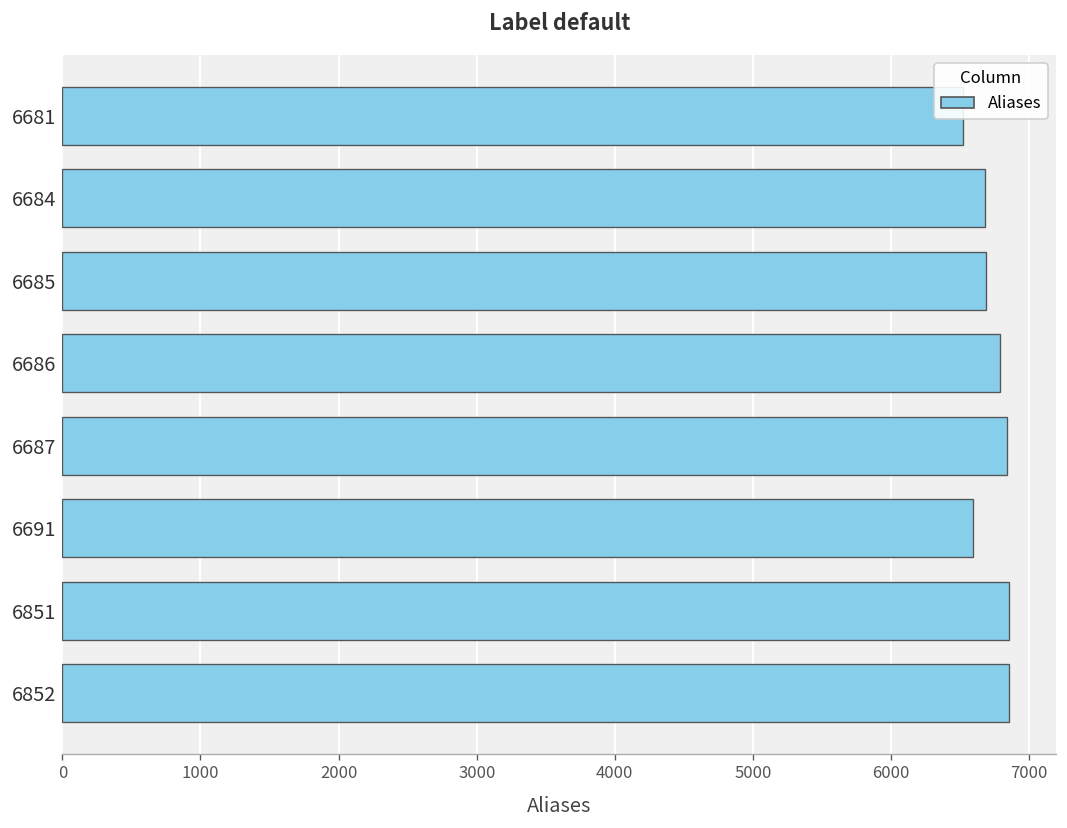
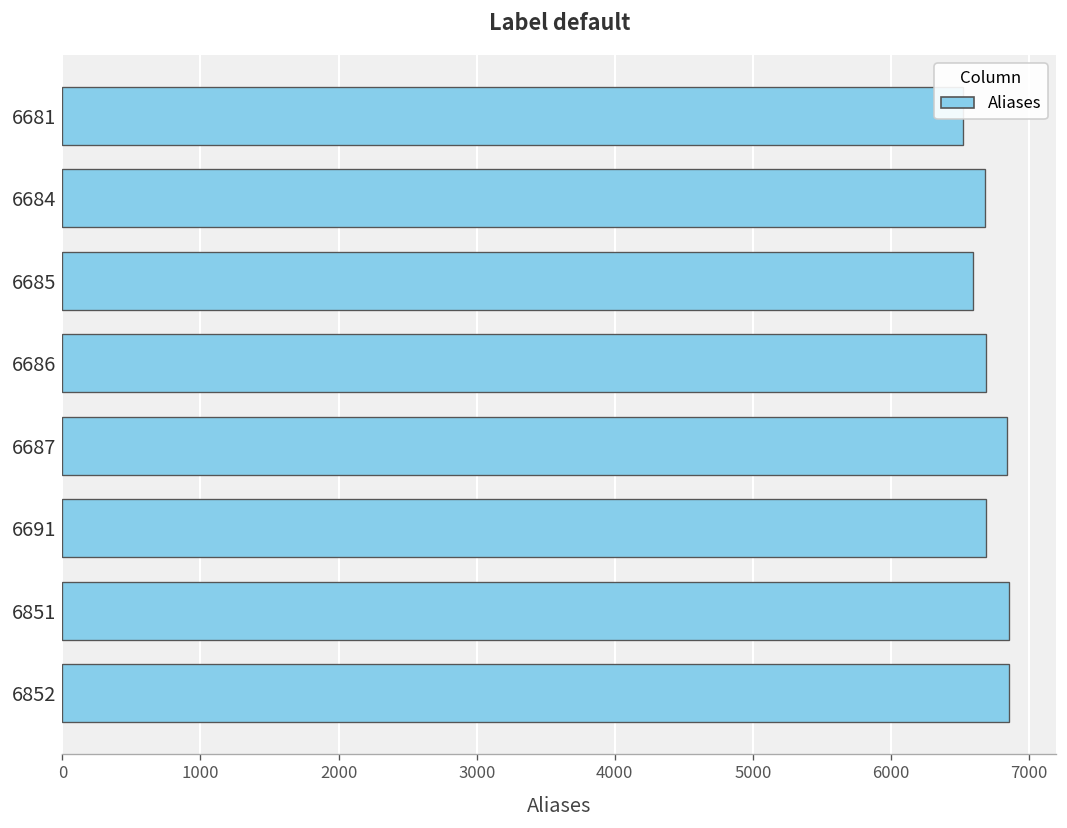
6685: 6690 -> 6590
6686: 6790 -> 6690
6691: 6600 -> 6690
